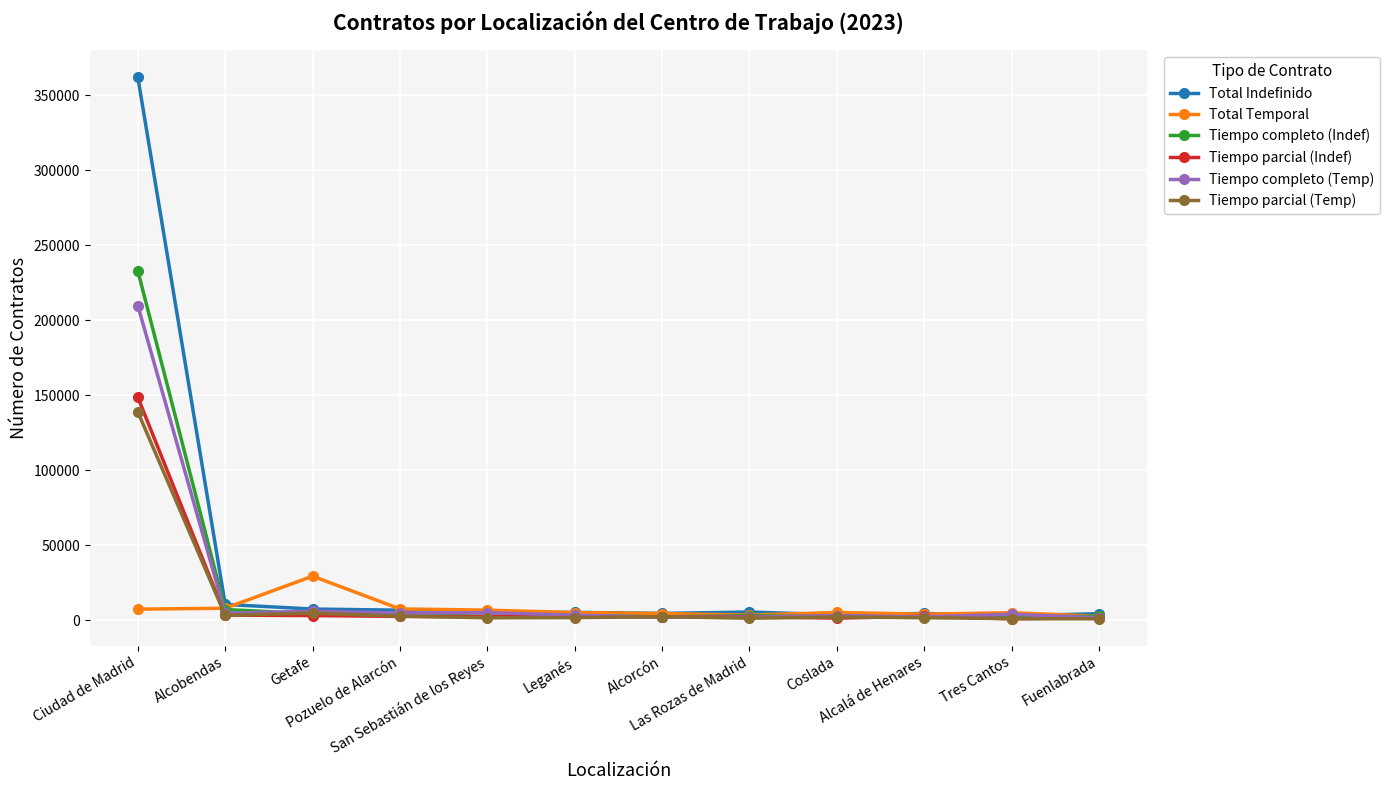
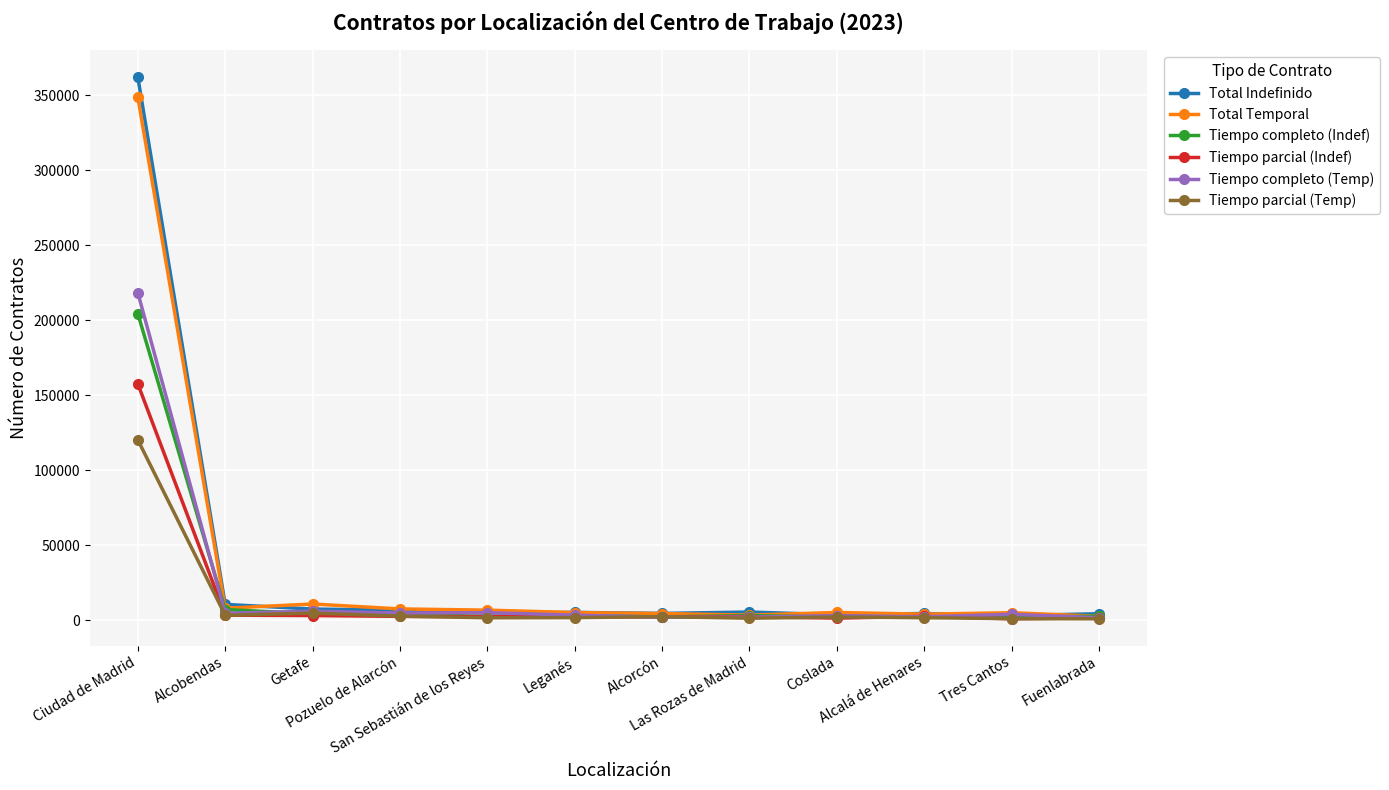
Total Temporal, Ciudad de Madrid: 7000 -> 349000
Tiempo completo (Indef), Ciudad de Madrid: 233000 -> 204000
Tiempo parcial (Indef), Ciudad de Madrid: 149000 -> 158000
Tiempo completo (Temp), Ciudad de Madrid: 210000 -> 218000
Tiempo parcial (Temp), Ciudad de Madrid: 139000 -> 120000
Total Temporal, Getafe: 29000 -> 11000
